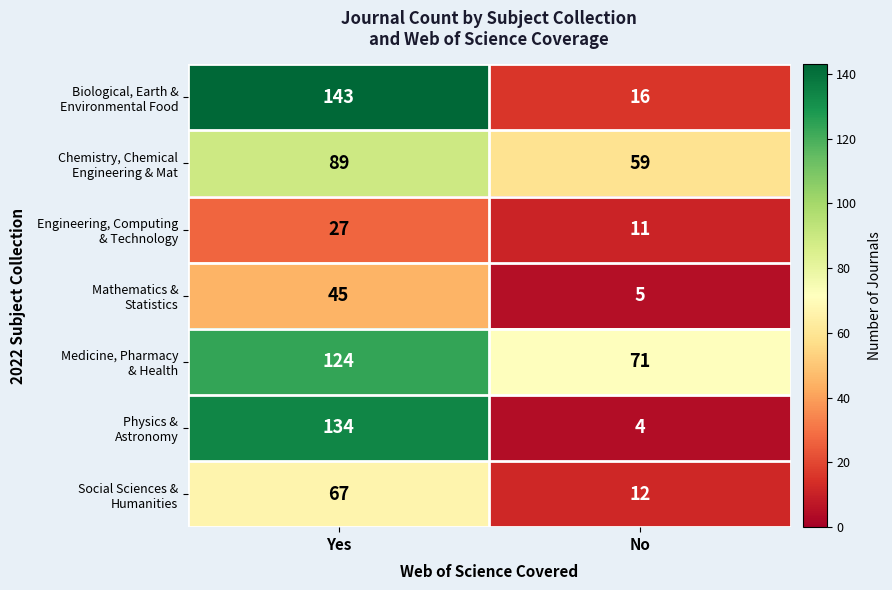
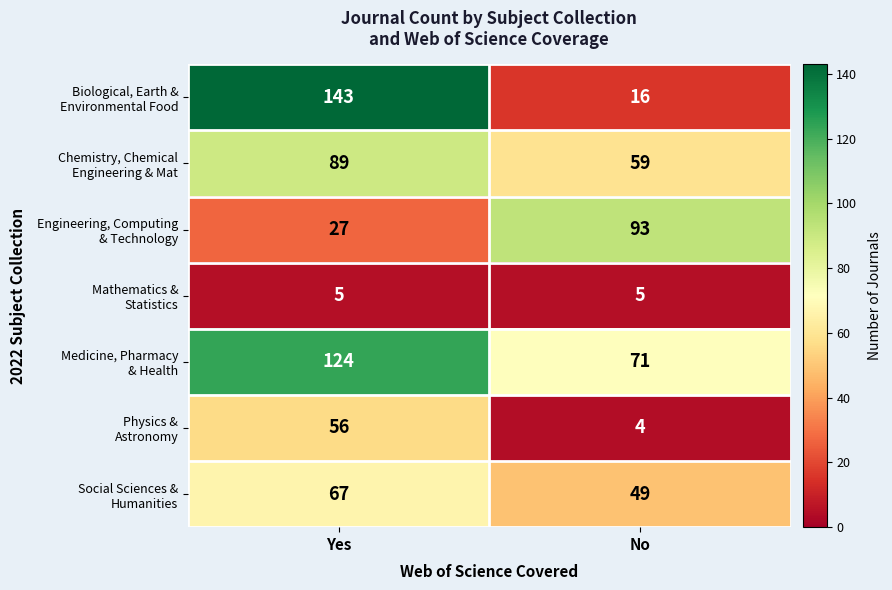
Engineering, Computing & Technology, No: 11 -> 93
Mathematics & Statistics, Yes: 45 -> 5
Physics & Astronomy, Yes: 134 -> 56
Social Sciences & Humanities, No: 12 -> 49
